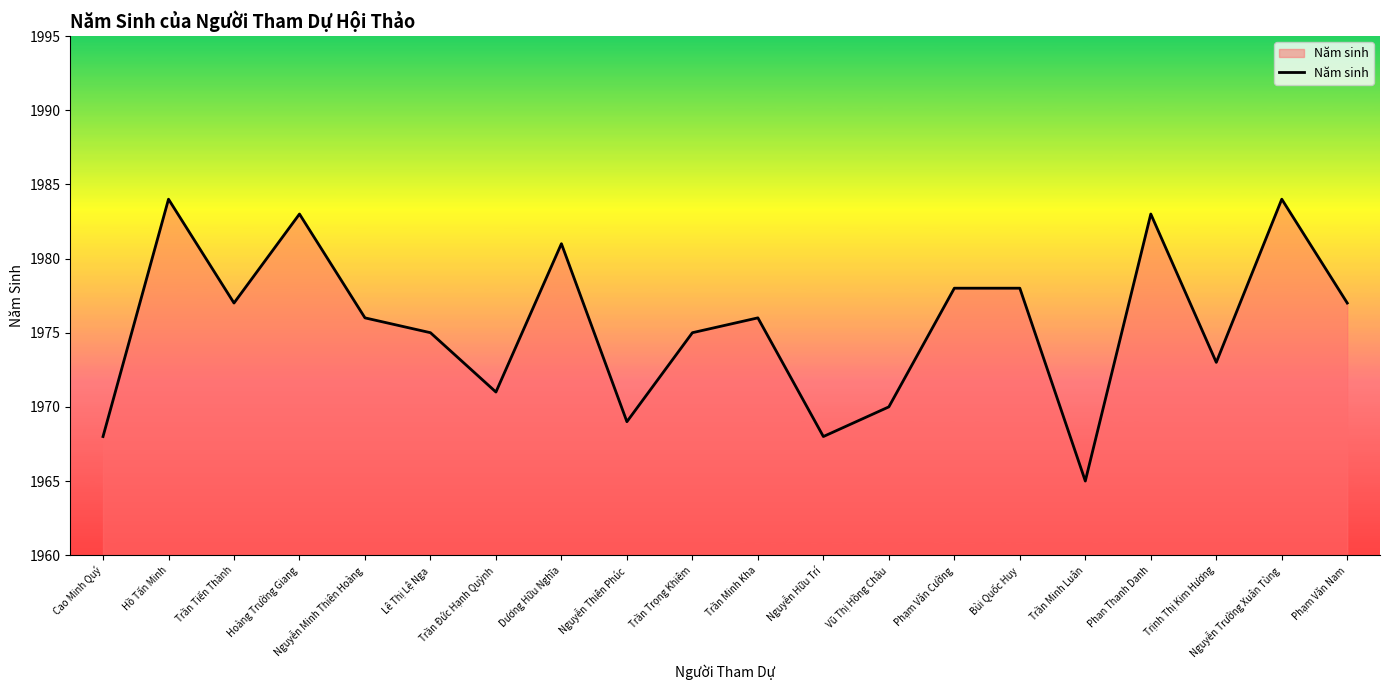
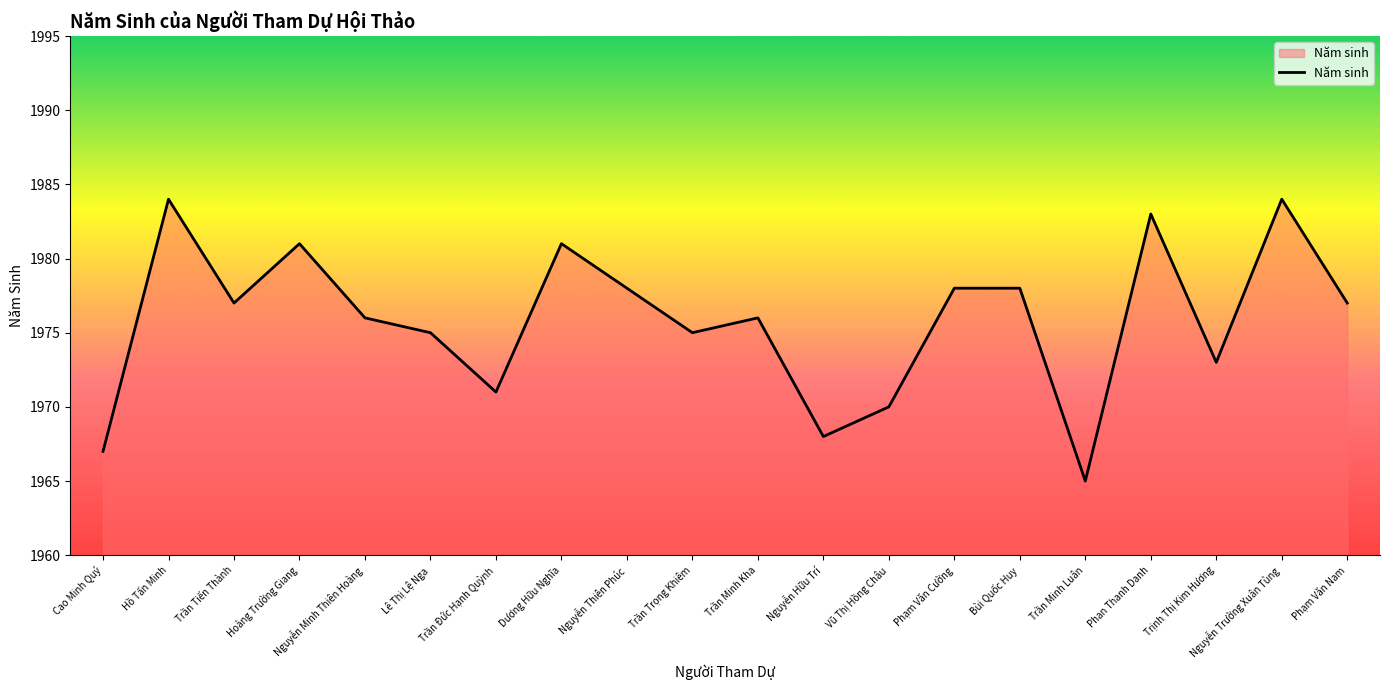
Cao Minh Quý: 1968 -> 1967
Hoàng Trường Giang: 1983 -> 1981
Nguyễn Thiên Phúc: 1969 -> 1978
